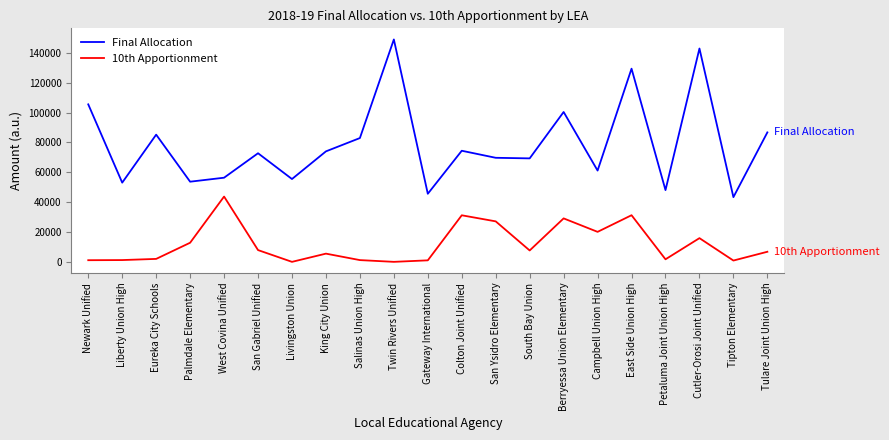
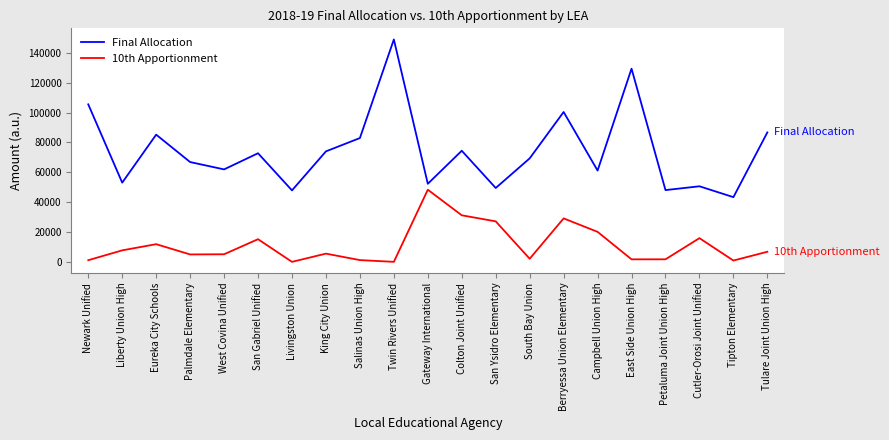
10th Apportionment, Liberty Union High: 1000 -> 8000
10th Apportionment, Eureka City Schools: 2000 -> 12000
Final Allocation, Palmdale Elementary: 54000 -> 67000
10th Apportionment, Palmdale Elementary: 13000 -> 5000
Final Allocation, West Covina Unified: 56000 -> 62000
10th Apportionment, West Covina Unified: 44000 -> 5000
10th Apportionment, San Gabriel Unified: 8000 -> 15000
Final Allocation, Livingston Union: 55000 -> 48000
Final Allocation, Gateway International: 46000 -> 52000
10th Apportionment, Gateway International: 1000 -> 48000
Final Allocation, San Ysidro Elementary: 70000 -> 49000
10th Apportionment, South Bay Union: 8000 -> 2000
10th Apportionment, East Side Union High: 31000 -> 2000
Final Allocation, Cutler-Orosi Joint Unified: 143000 -> 51000
